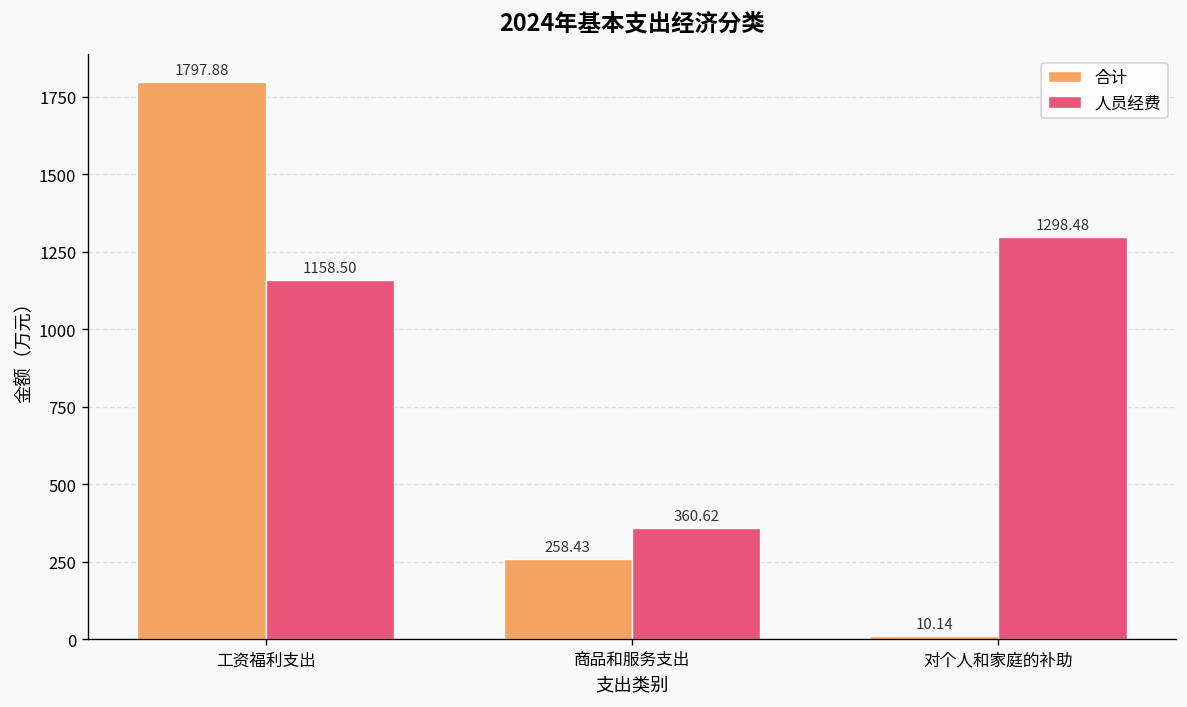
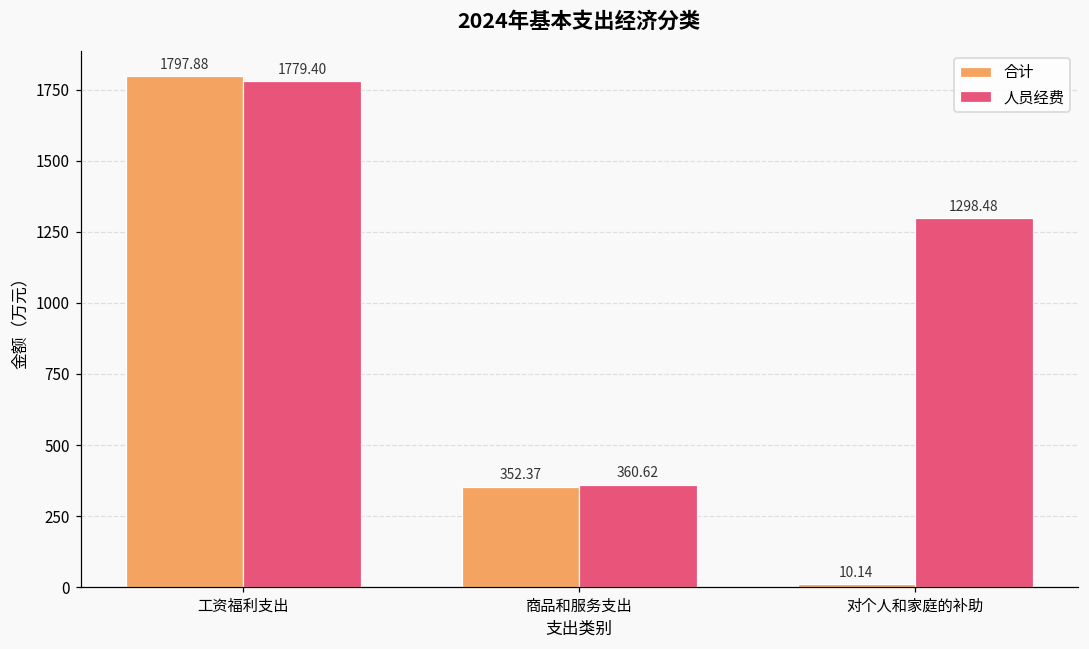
人员经费, 工资福利支出: 1158.50 -> 1779.40
合计, 商品和服务支出: 258.43 -> 352.37
